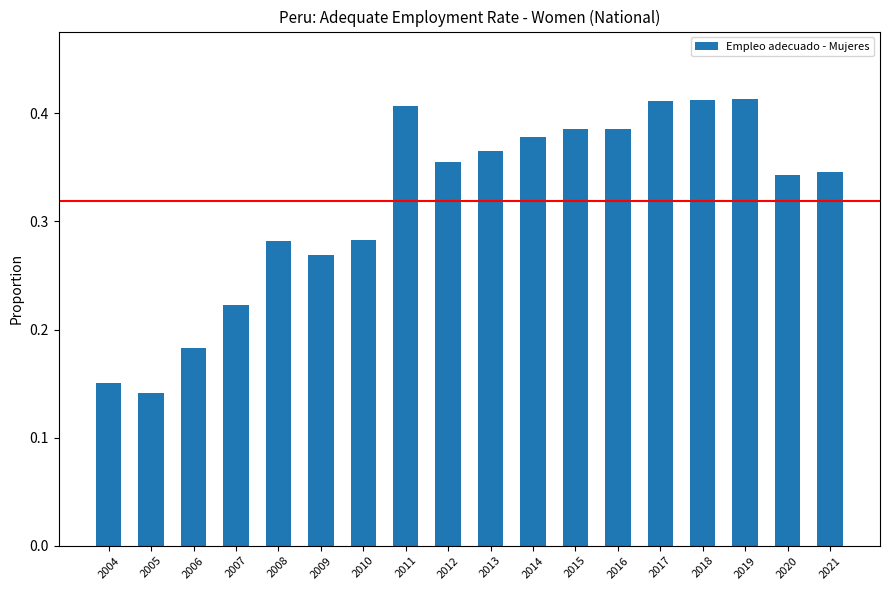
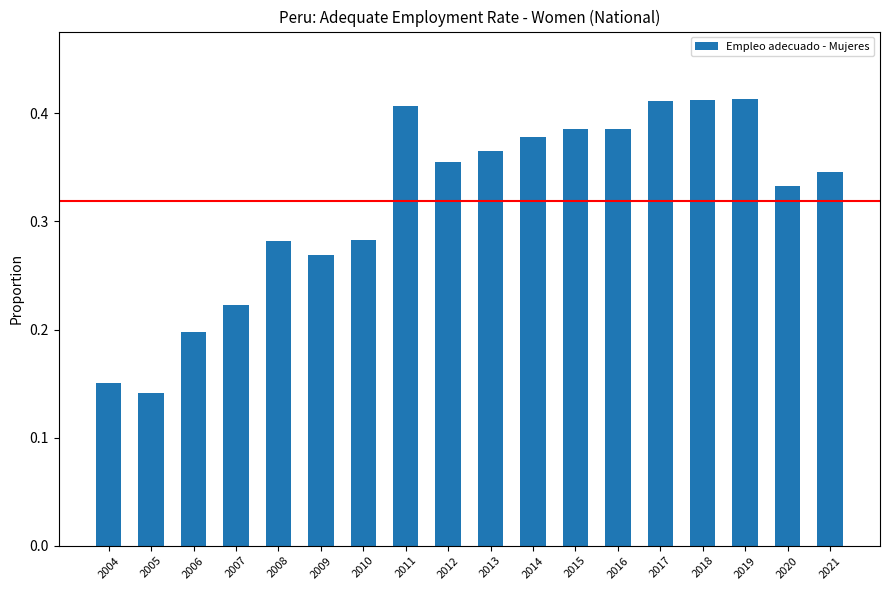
2006: 0.183 -> 0.198
2020: 0.343 -> 0.333
